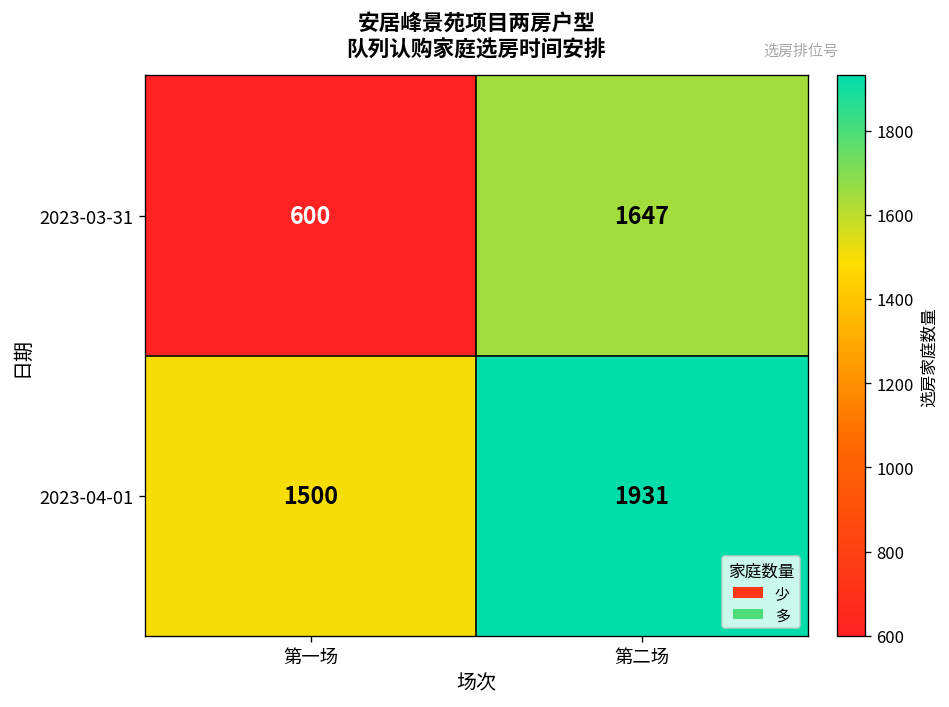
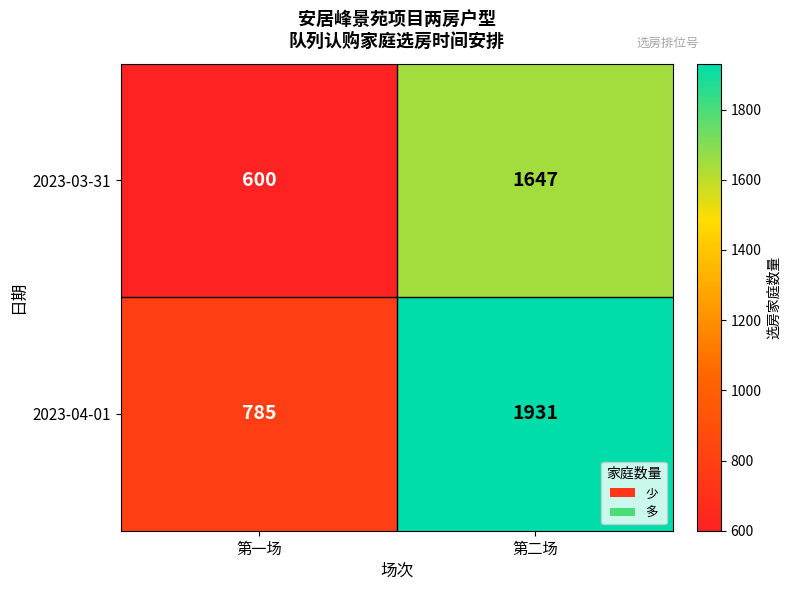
2023-04-01, 第一场: 1500 -> 785
